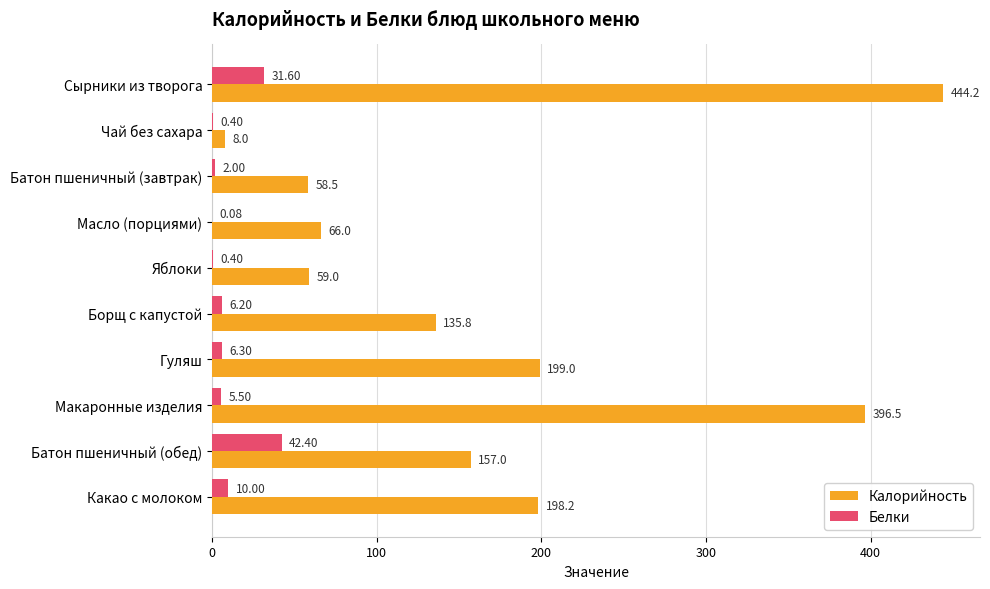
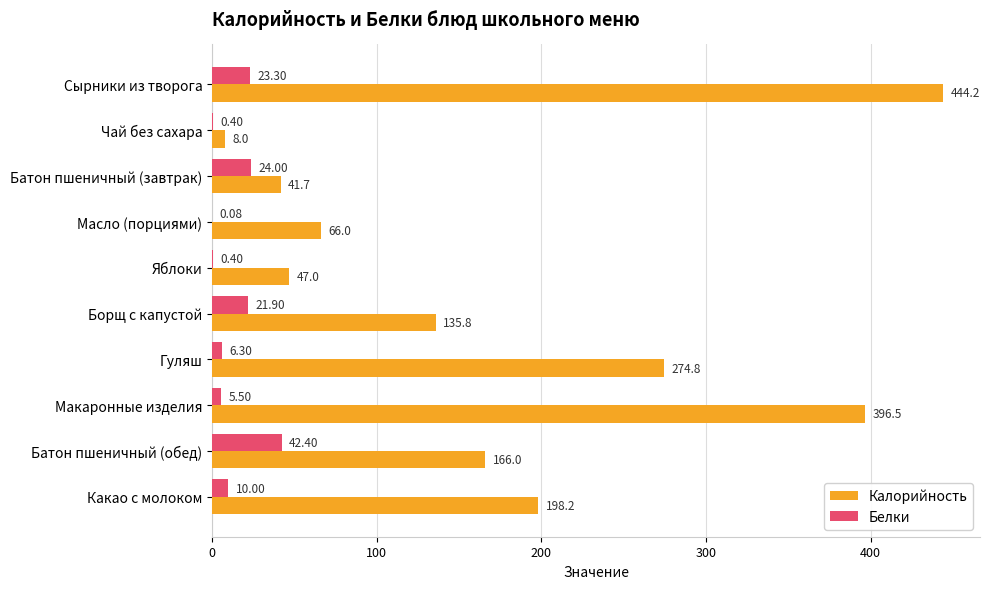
Белки, Сырники из творога: 31.60 -> 23.30
Белки, Батон пшеничный (завтрак): 2.00 -> 24.00
Калорийность, Батон пшеничный (завтрак): 58.5 -> 41.7
Калорийность, Яблоки: 59.0 -> 47.0
Белки, Борщ с капустой: 6.20 -> 21.90
Калорийность, Гуляш: 199.0 -> 274.8
Калорийность, Батон пшеничный (обед): 157.0 -> 166.0
